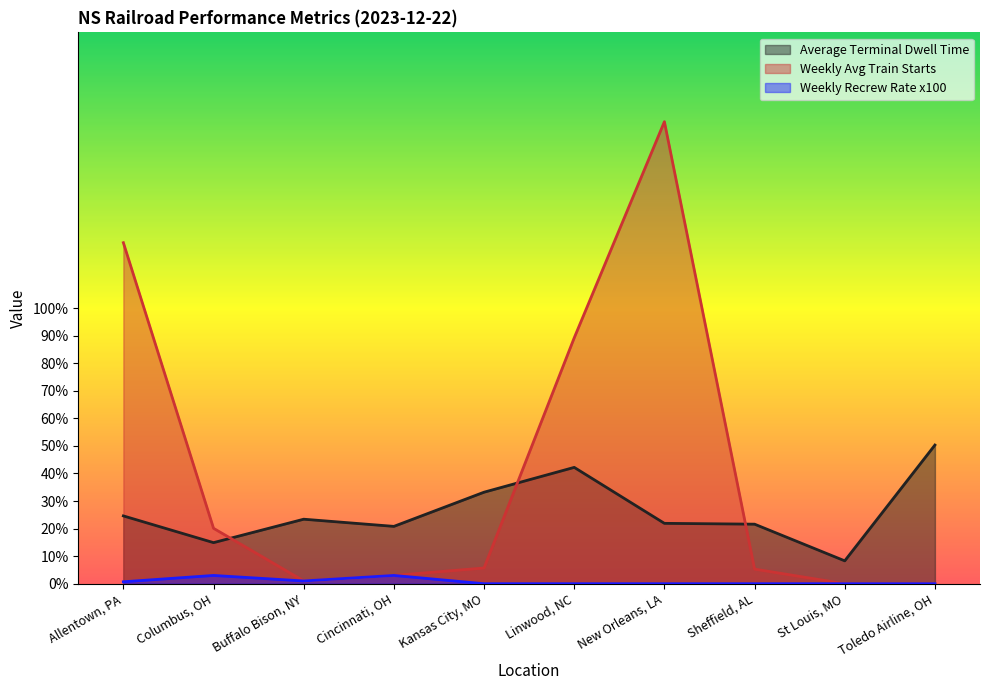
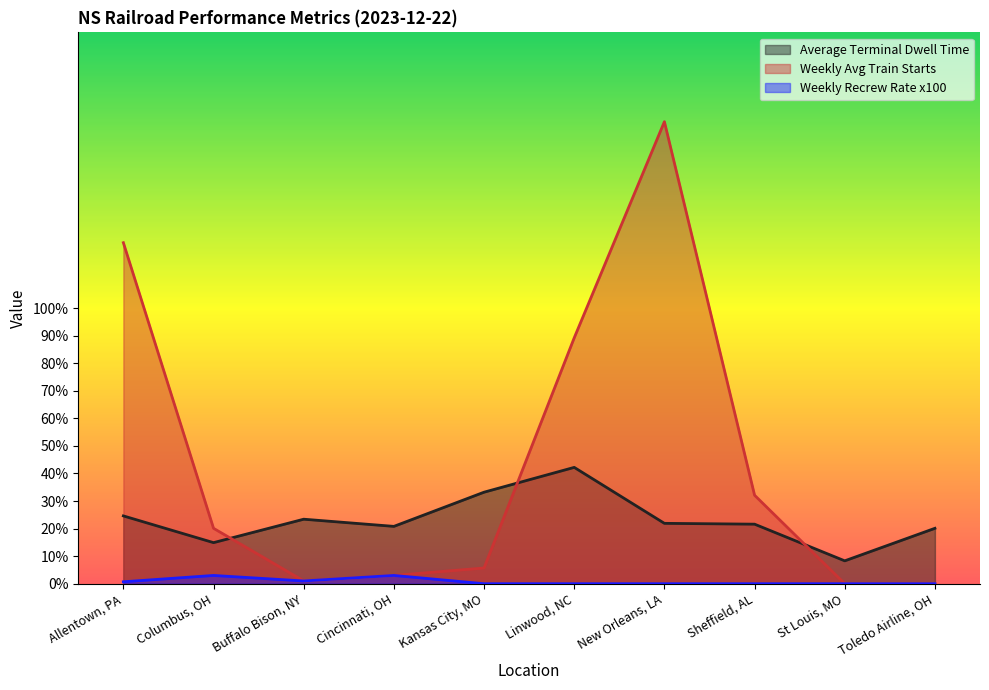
Weekly Avg Train Starts, Sheffield, AL: 5% -> 32%
Average Terminal Dwell Time, Toledo Airline, OH: 50% -> 20%
